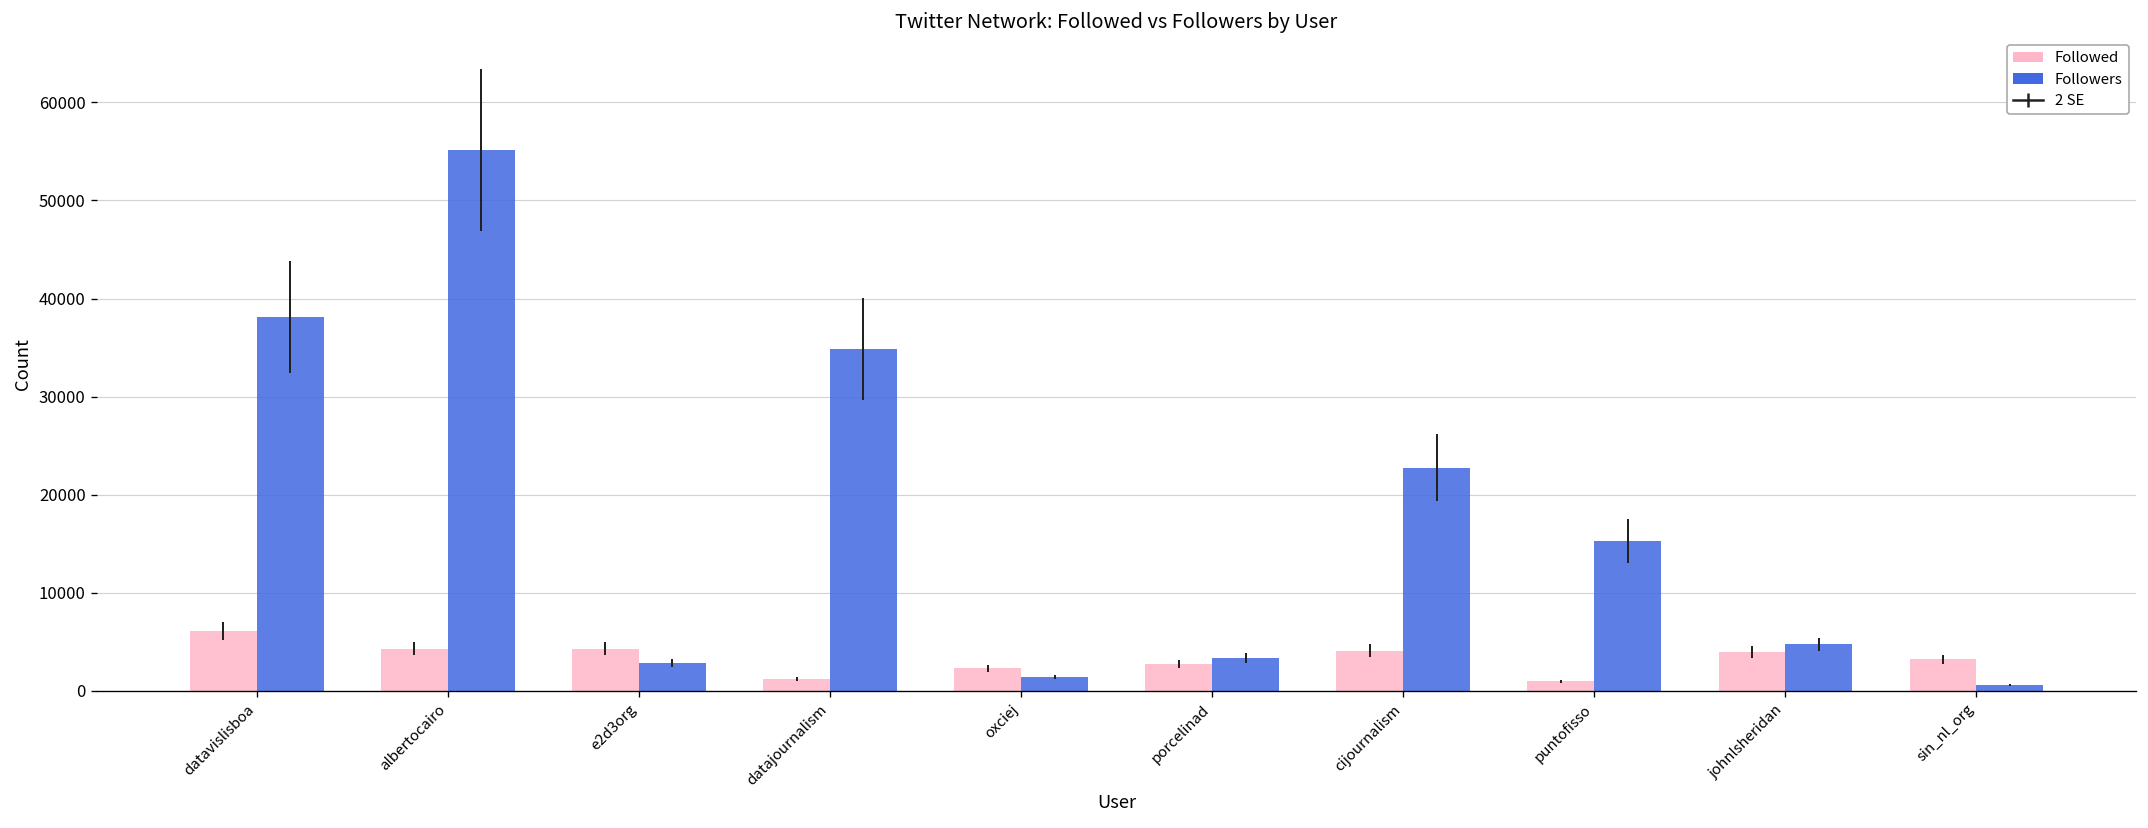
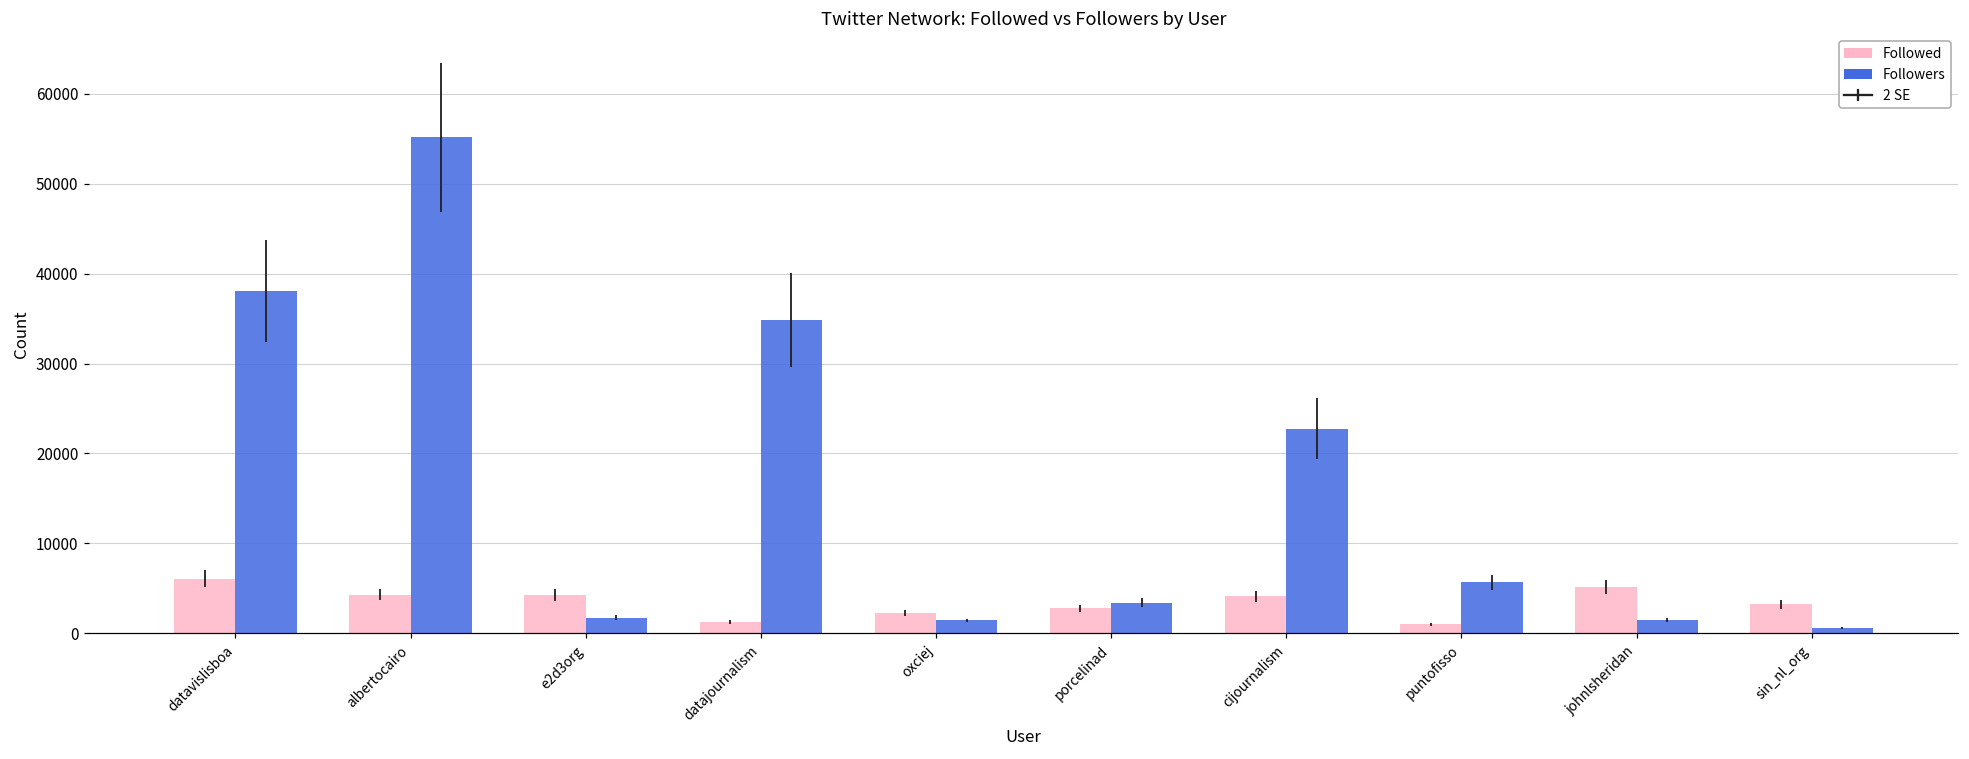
Followers, e2d3org: 3000 -> 2000
Followers, puntofisso: 15000 -> 6000
Followed, johnlsheridan: 4000 -> 5000
Followers, johnlsheridan: 5000 -> 2000
